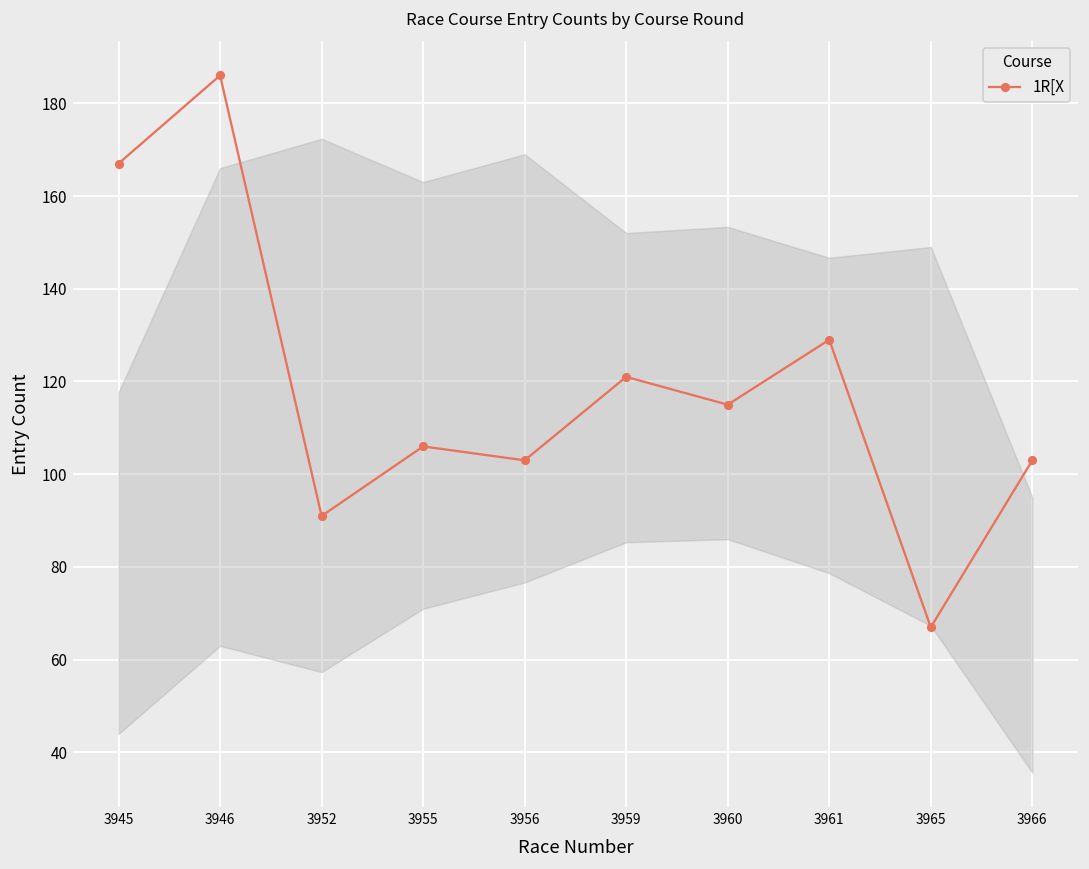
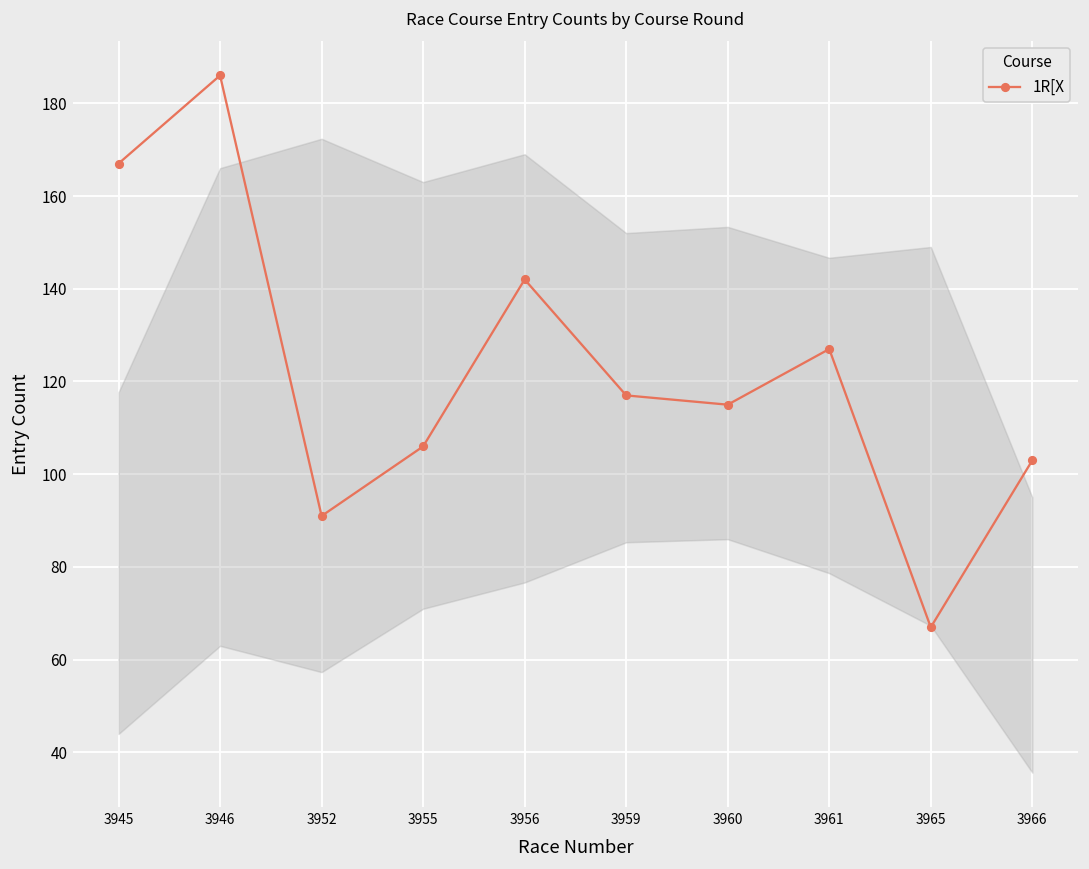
1R[X, 3956: 103 -> 142
1R[X, 3959: 121 -> 117
1R[X, 3961: 129 -> 127
